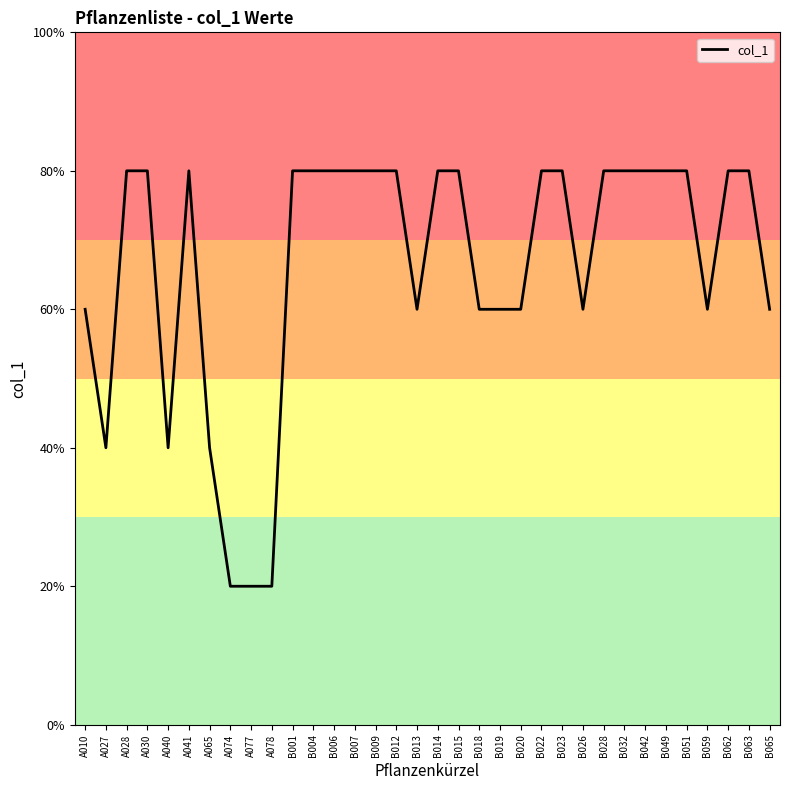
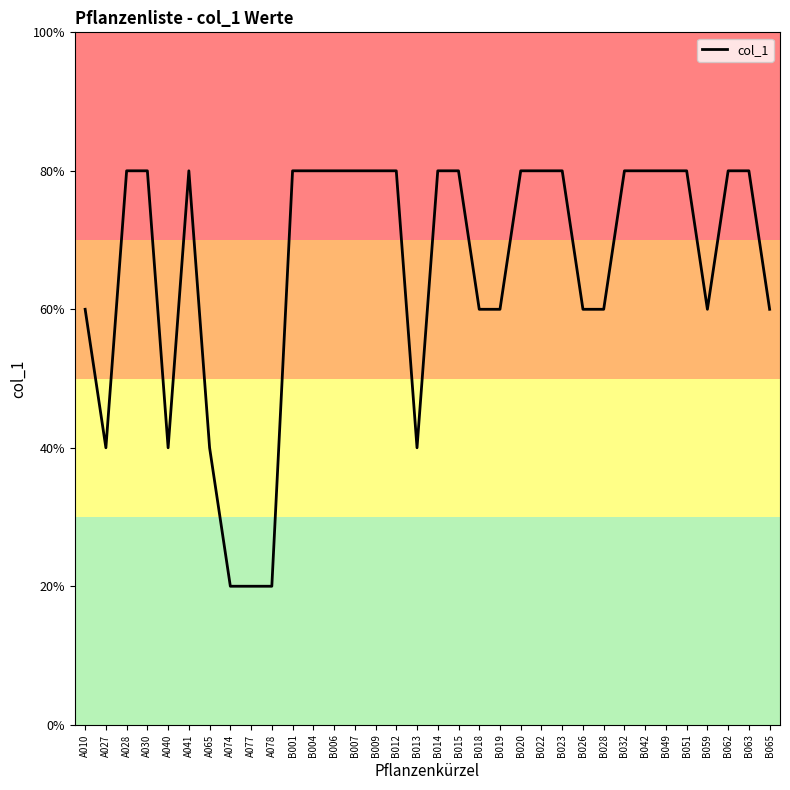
B013: 60% -> 40%
B020: 60% -> 80%
B028: 80% -> 60%
